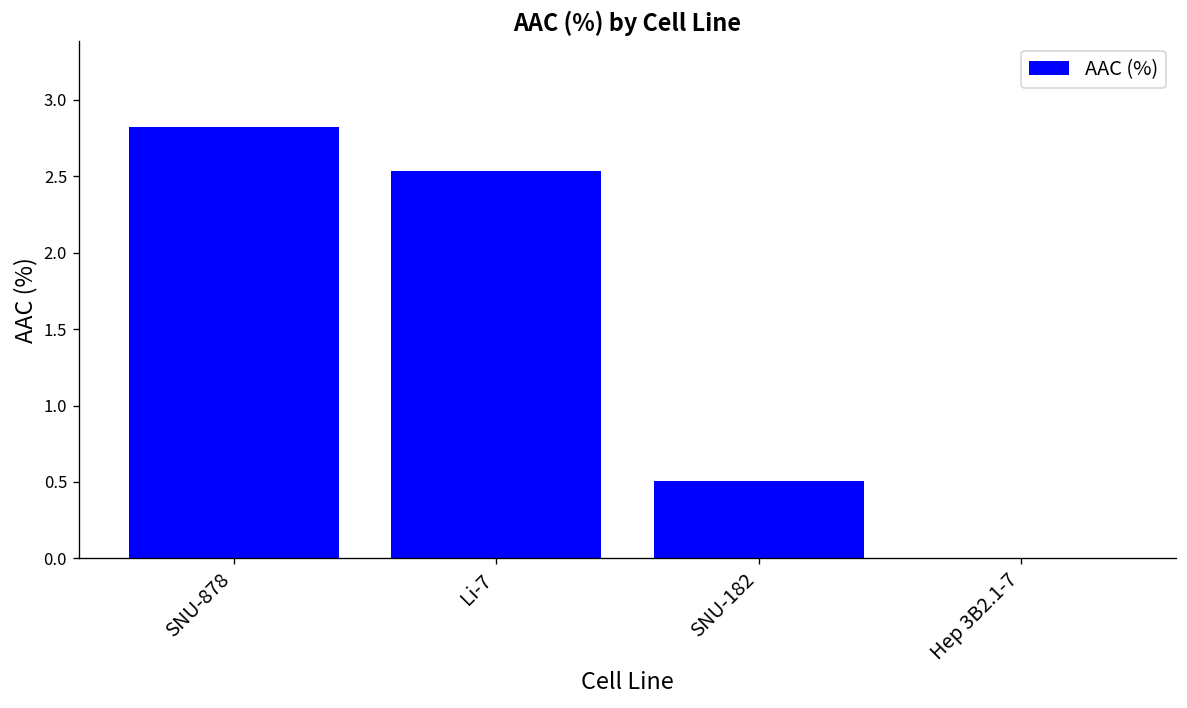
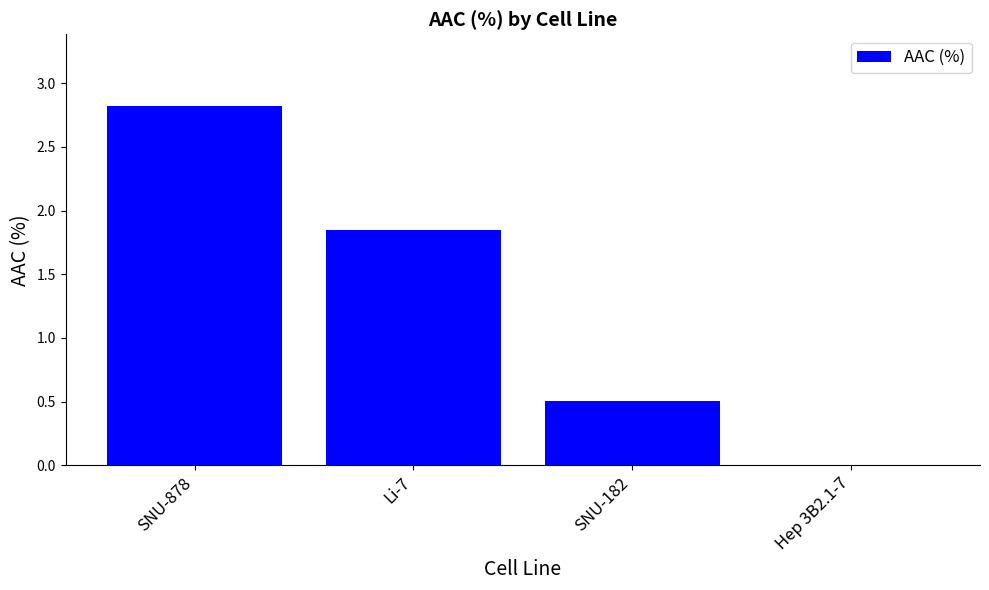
Li-7: 2.53 -> 1.85
